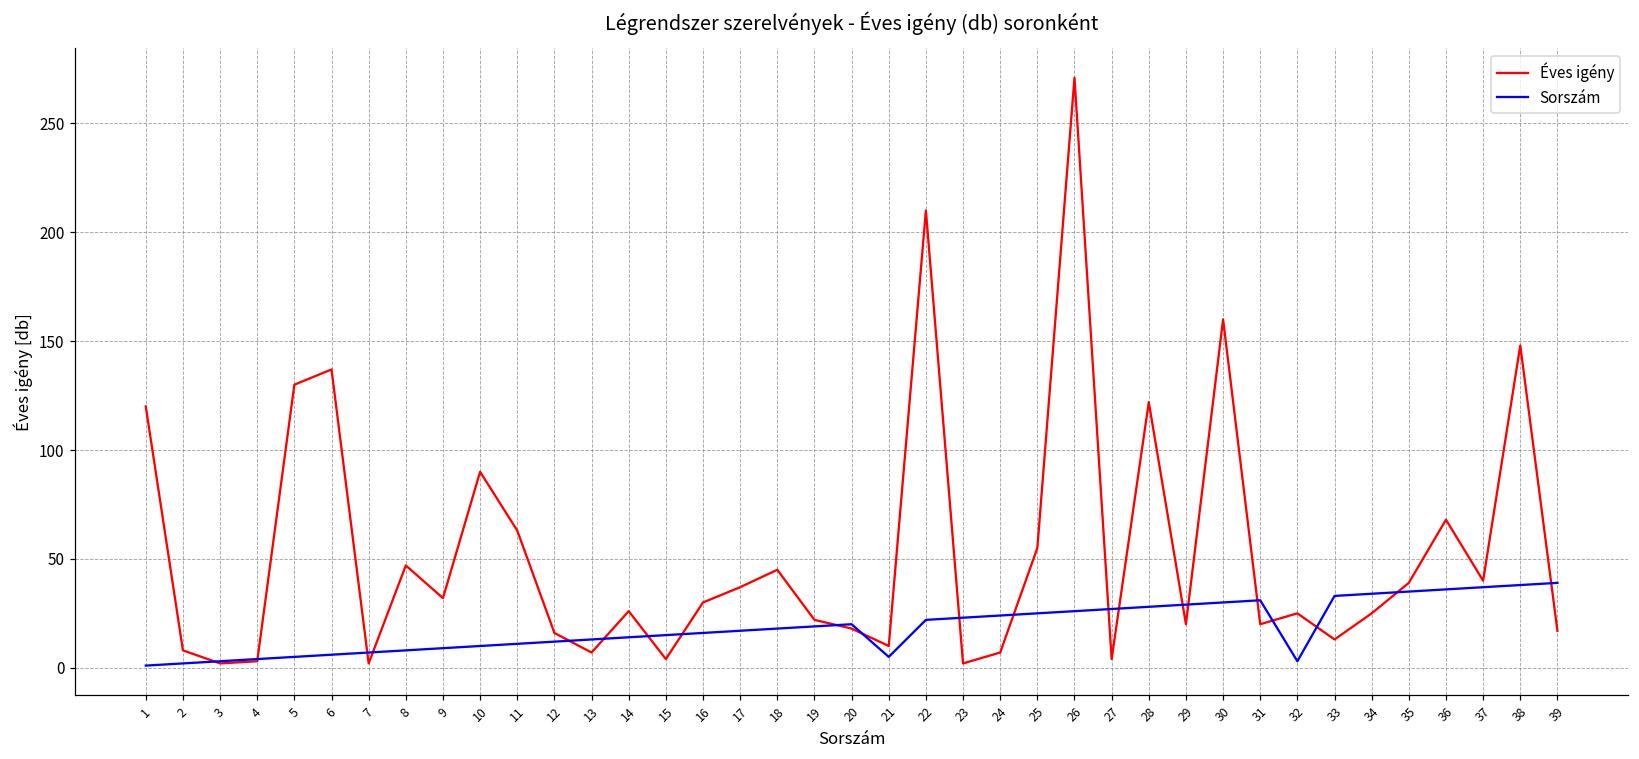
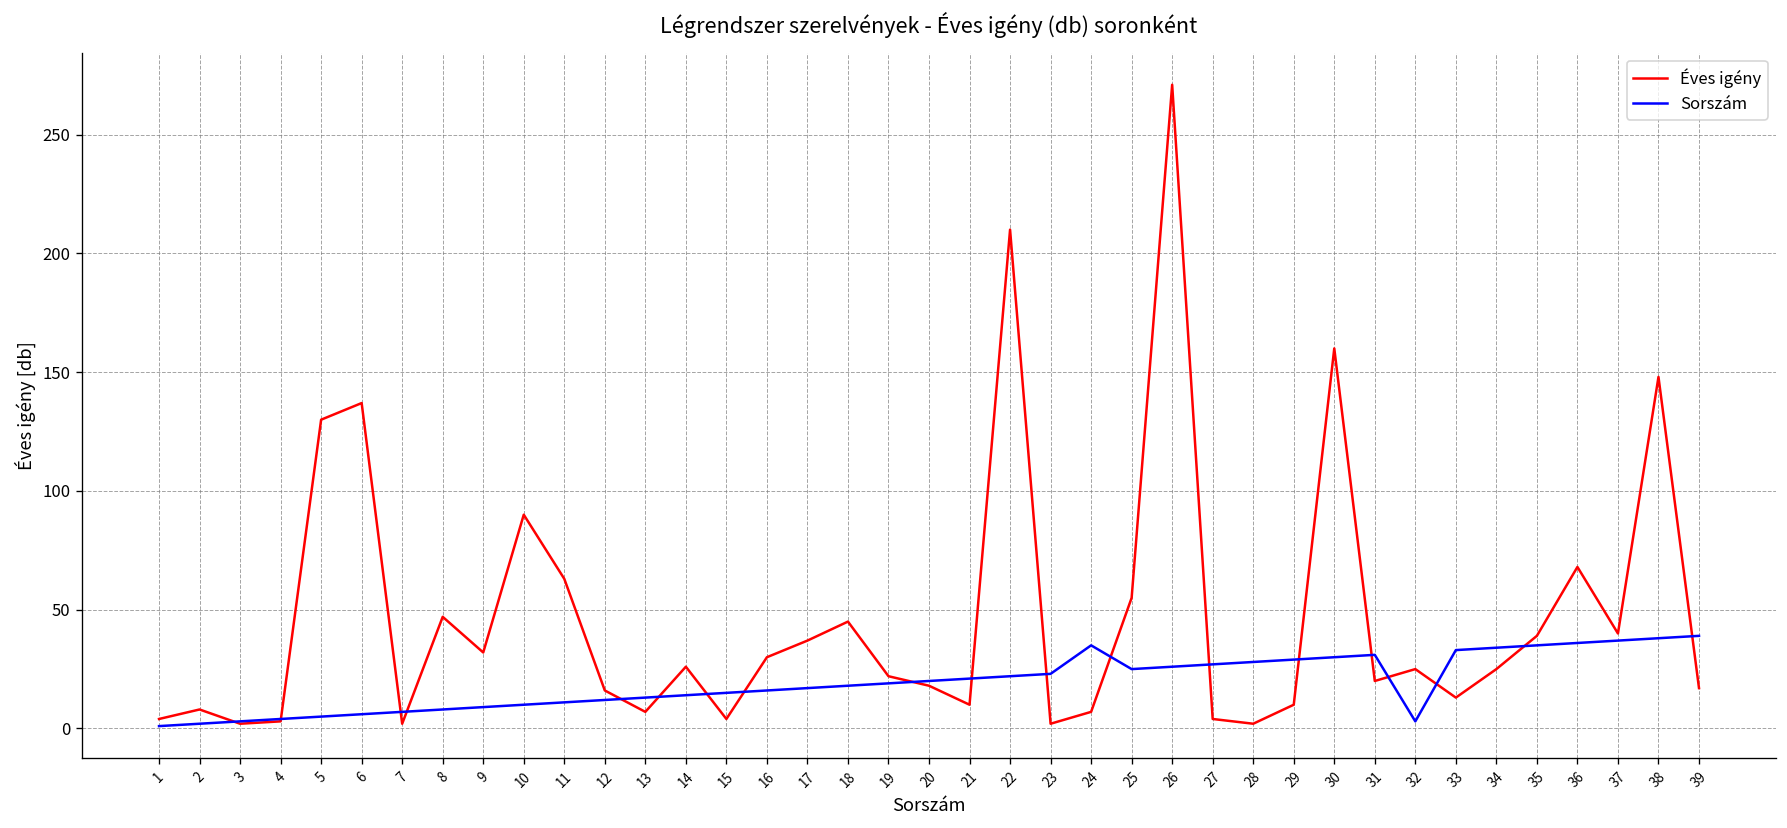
Éves igény, 1: 120 -> 4
Sorszám, 21: 5 -> 21
Sorszám, 24: 24 -> 35
Éves igény, 28: 122 -> 2
Éves igény, 29: 20 -> 10
